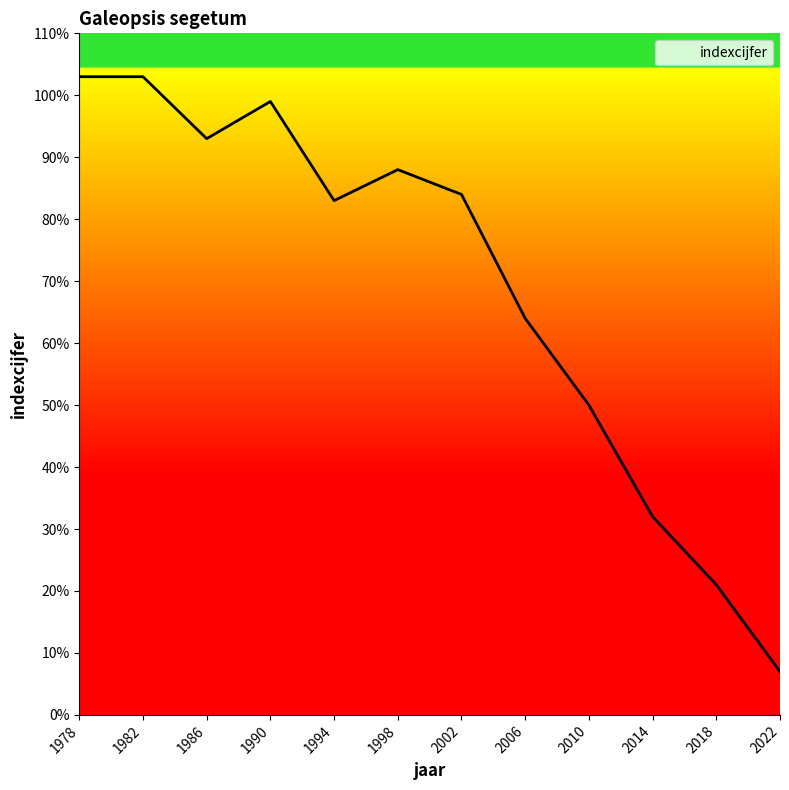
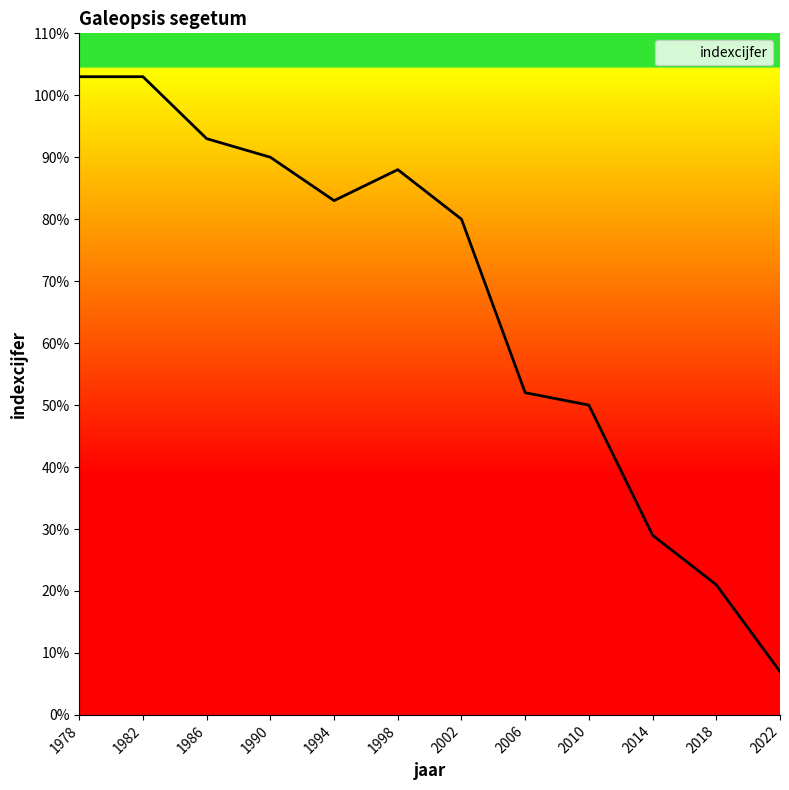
1990: 99% -> 90%
2002: 84% -> 80%
2006: 64% -> 52%
2014: 32% -> 29%
